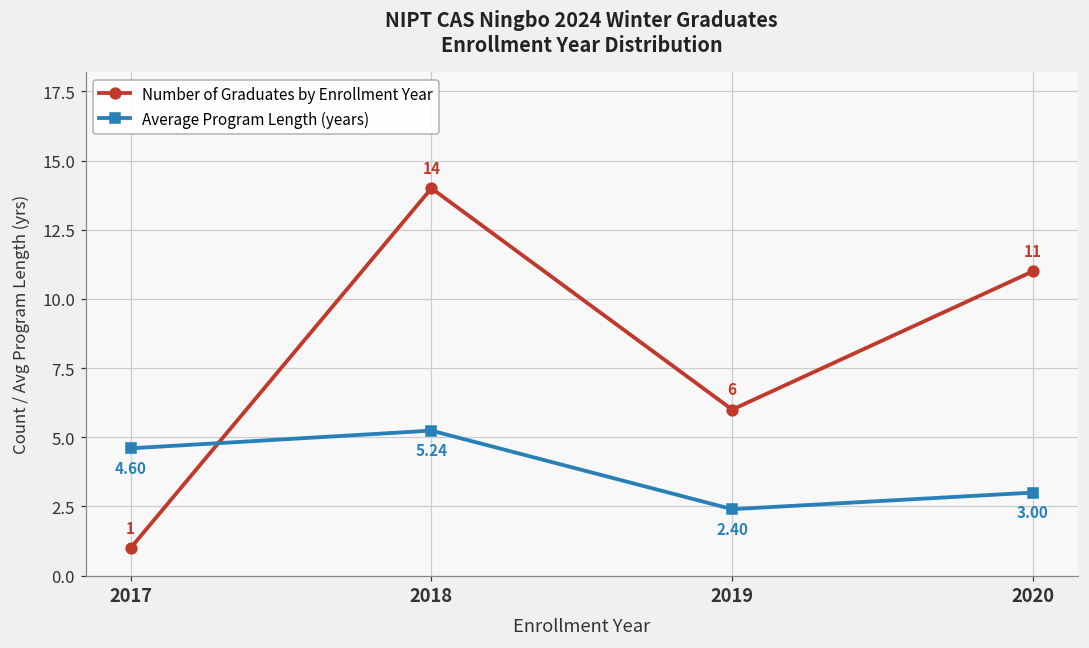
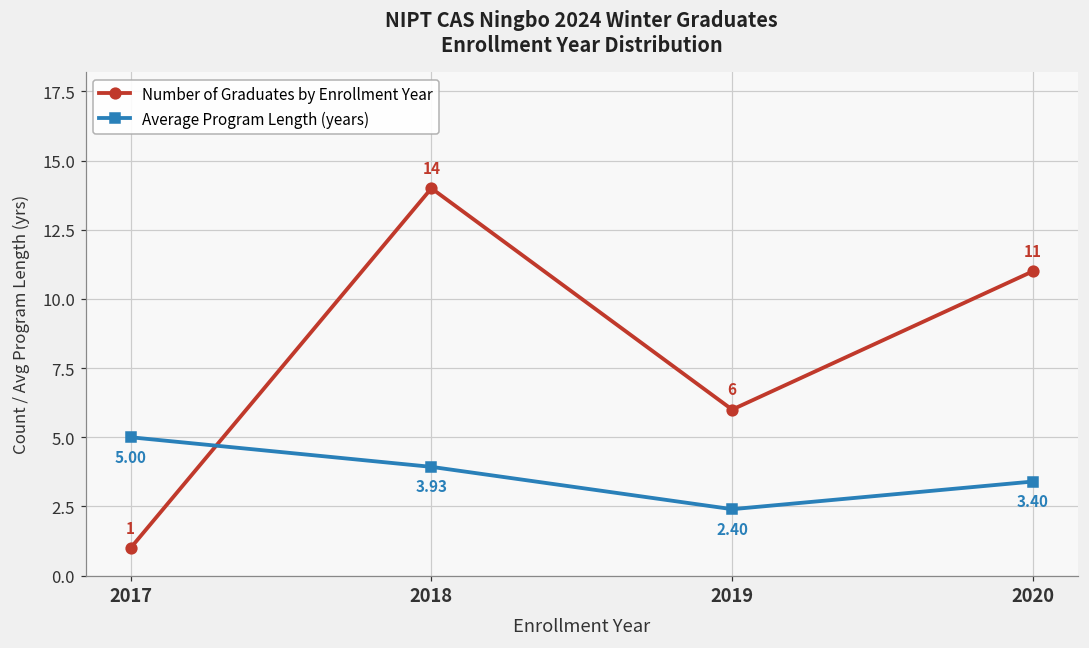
Average Program Length (years), 2017: 4.60 -> 5.00
Average Program Length (years), 2018: 5.24 -> 3.93
Average Program Length (years), 2020: 3.00 -> 3.40
